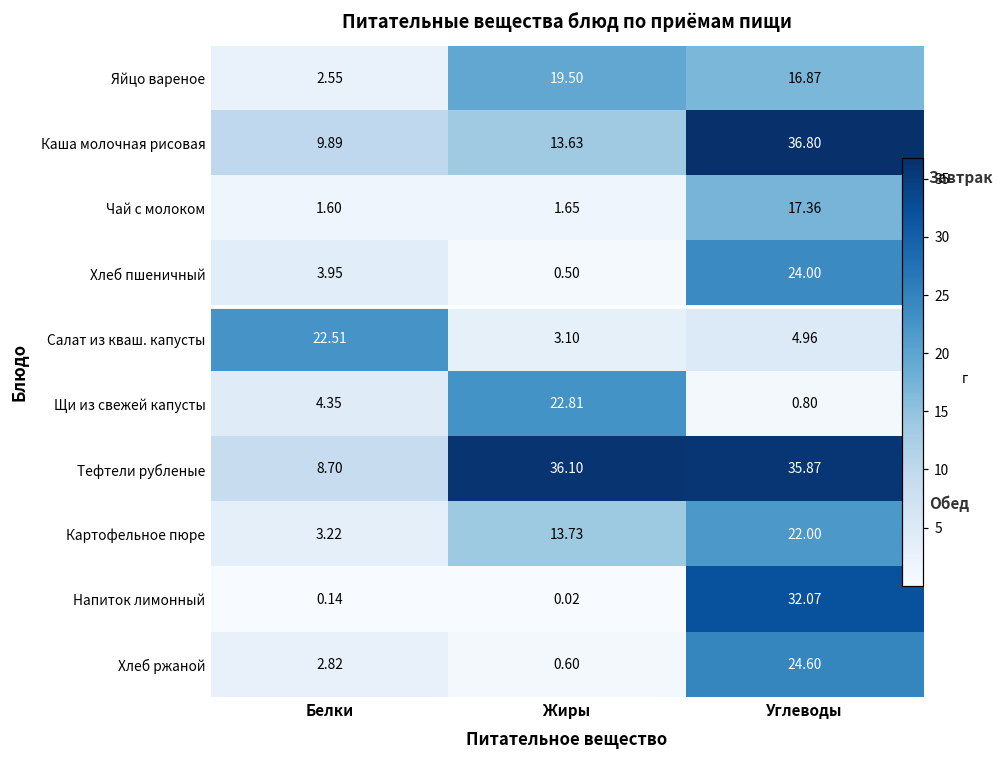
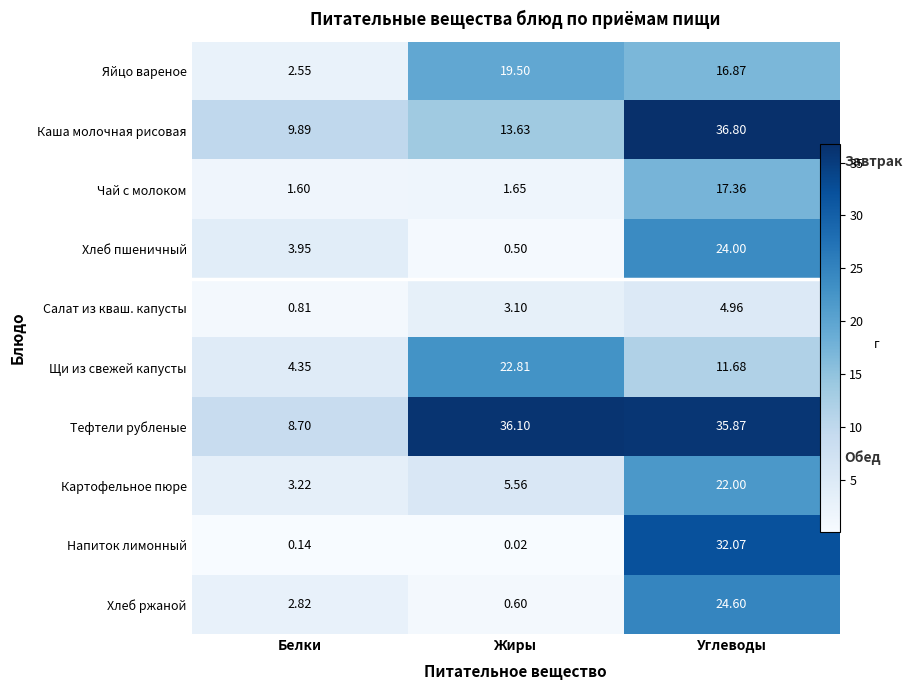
Салат из кваш. капусты, Белки: 22.51 -> 0.81
Щи из свежей капусты, Углеводы: 0.80 -> 11.68
Картофельное пюре, Жиры: 13.73 -> 5.56
